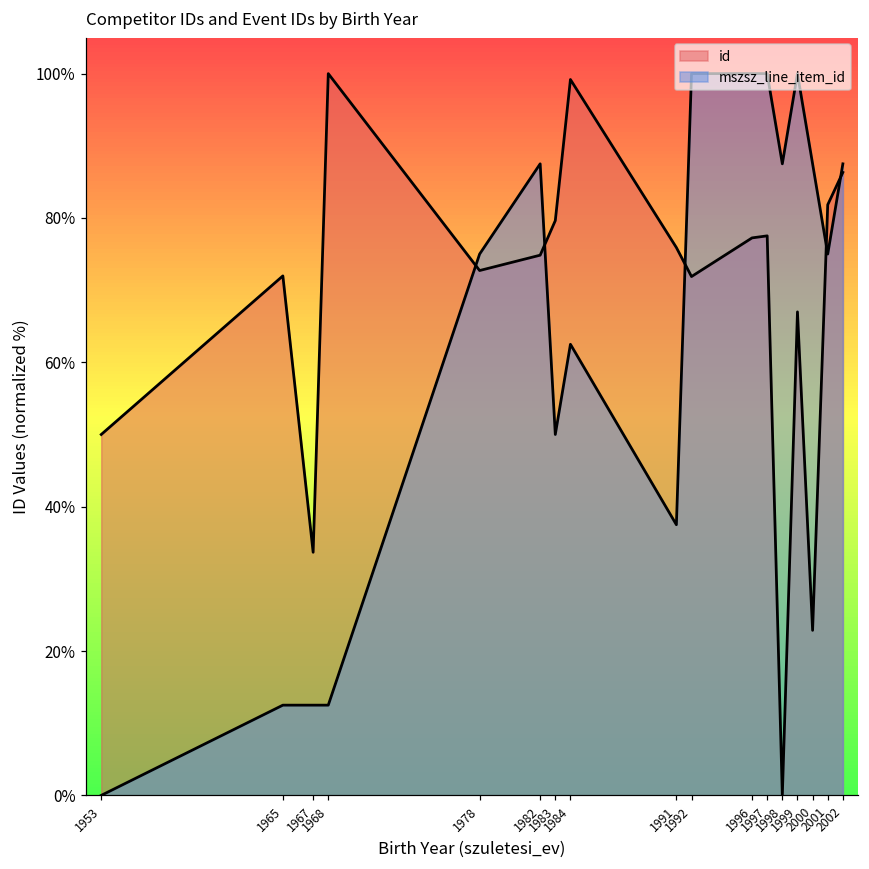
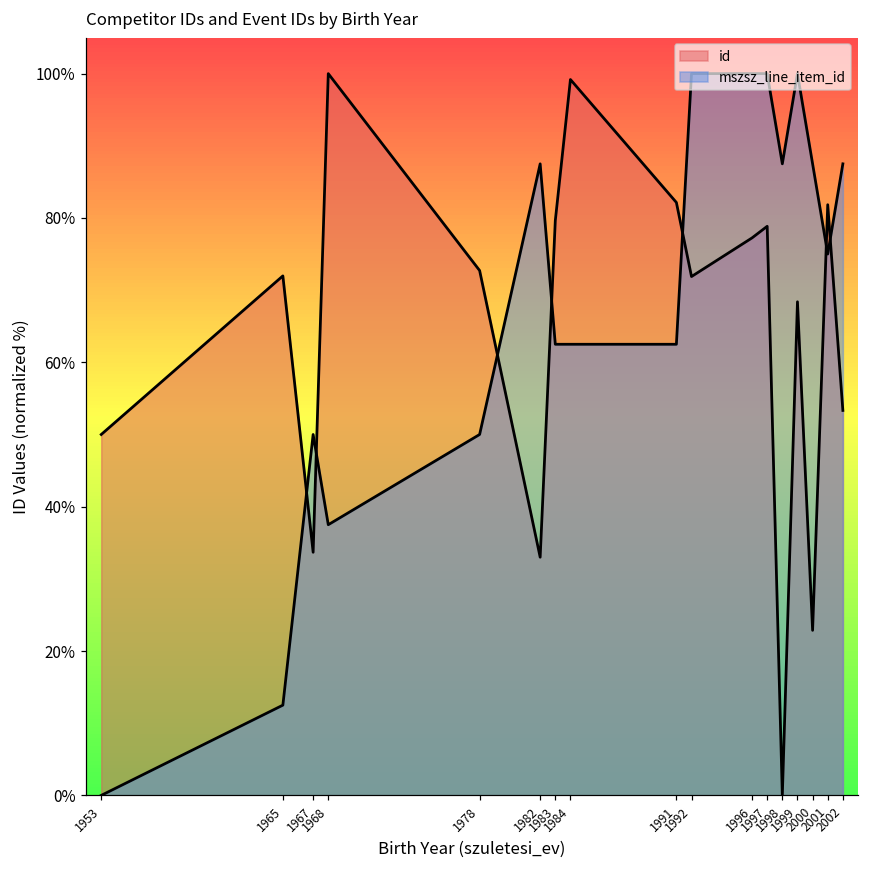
mszsz_line_item_id, 1967: 13% -> 50%
mszsz_line_item_id, 1968: 13% -> 38%
mszsz_line_item_id, 1978: 75% -> 50%
id, 1982: 75% -> 33%
mszsz_line_item_id, 1983: 50% -> 63%
id, 1991: 76% -> 82%
mszsz_line_item_id, 1991: 38% -> 63%
id, 1997: 78% -> 79%
id, 1999: 67% -> 68%
id, 2002: 86% -> 53%
